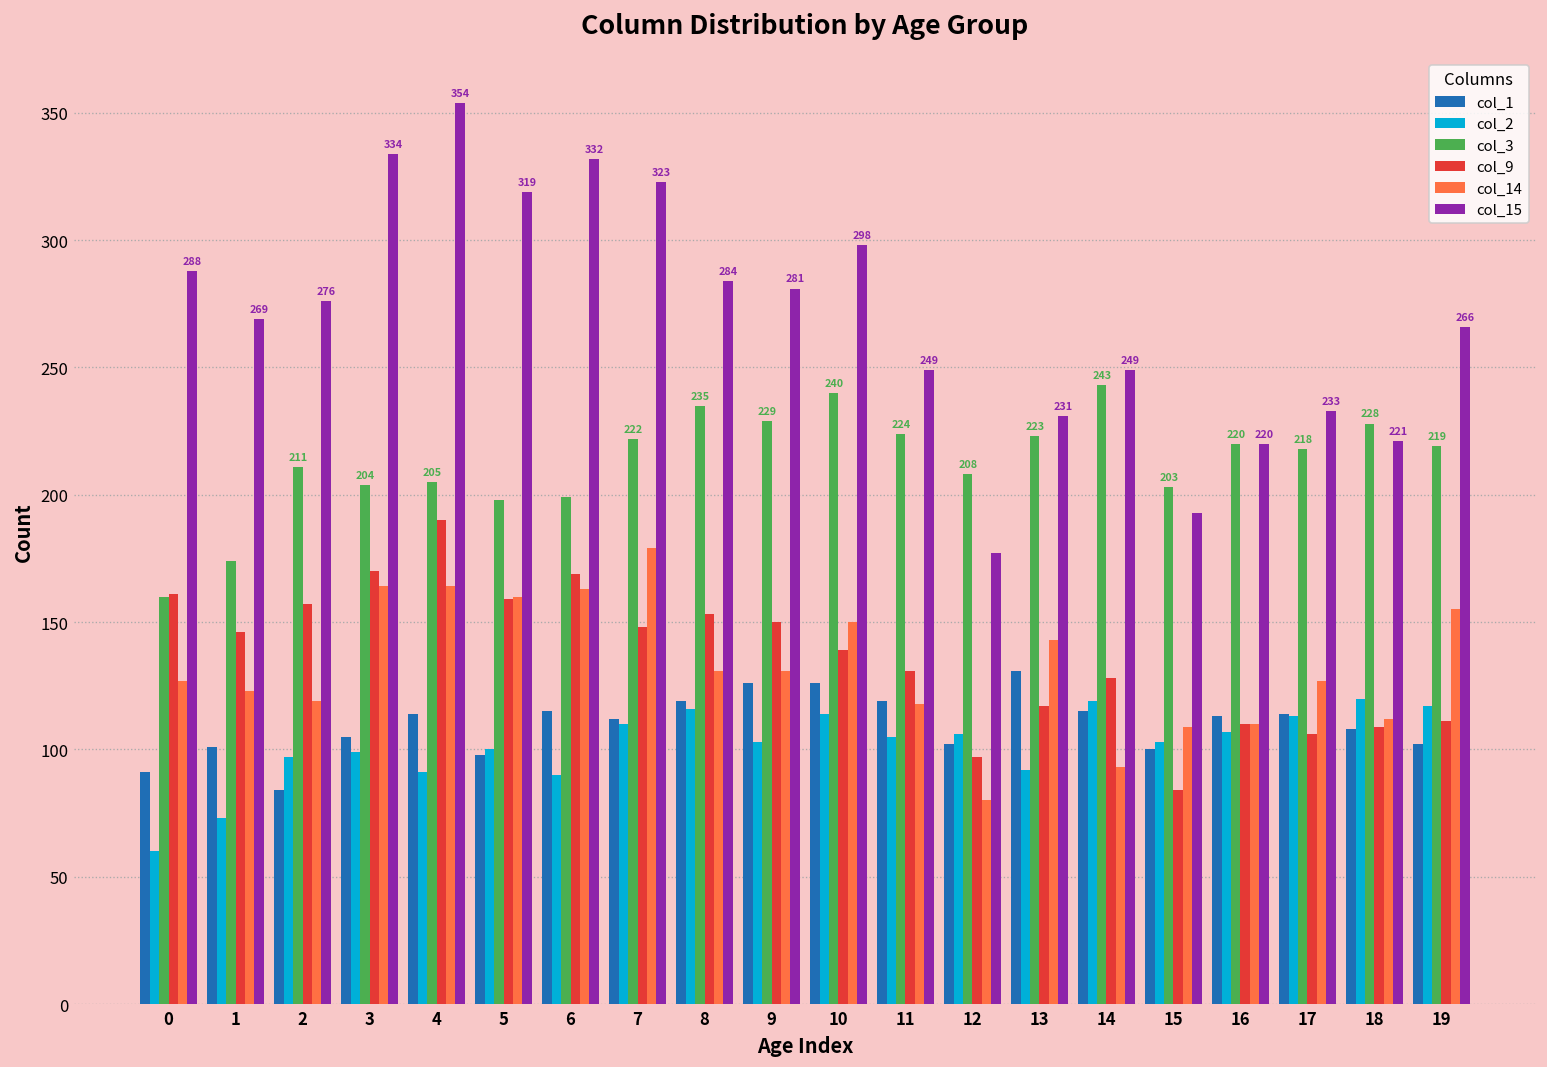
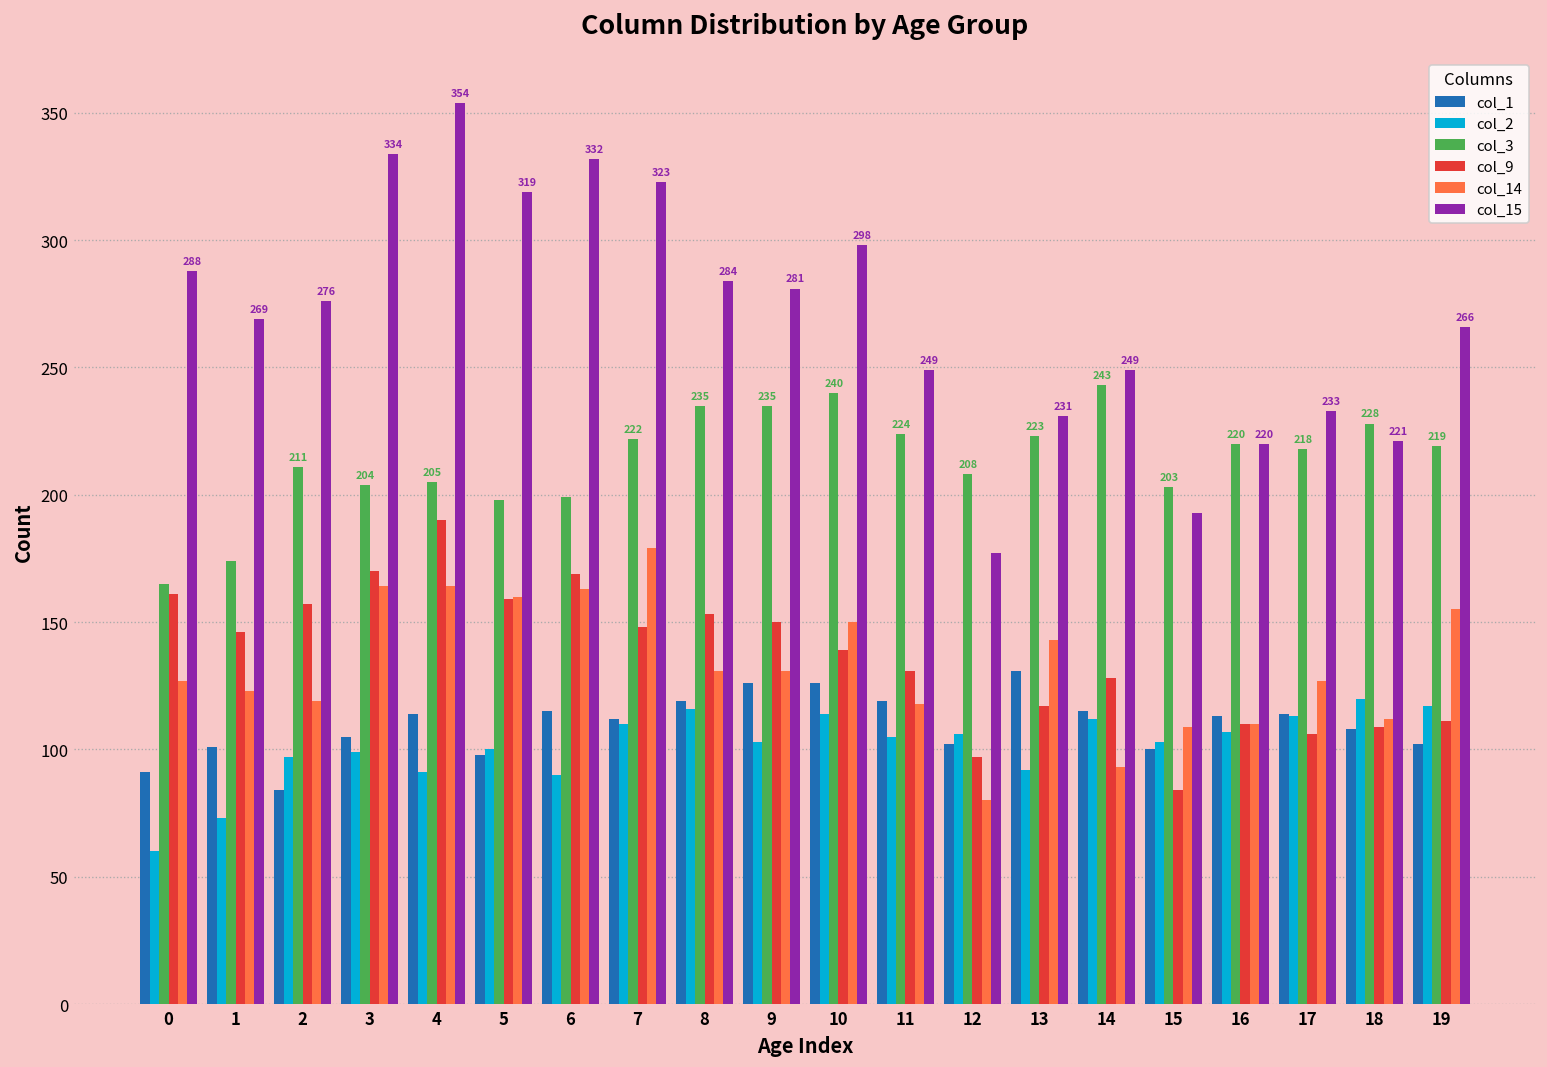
col_3, 0: 160 -> 165
col_3, 9: 229 -> 235
col_2, 14: 119 -> 112
